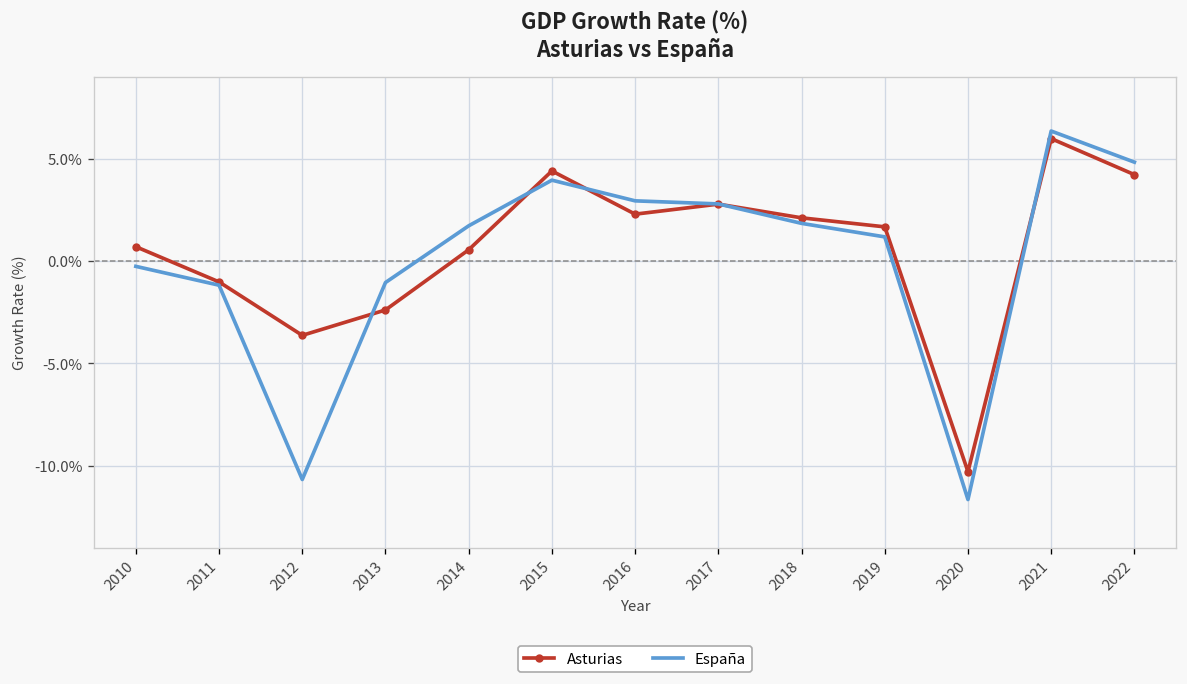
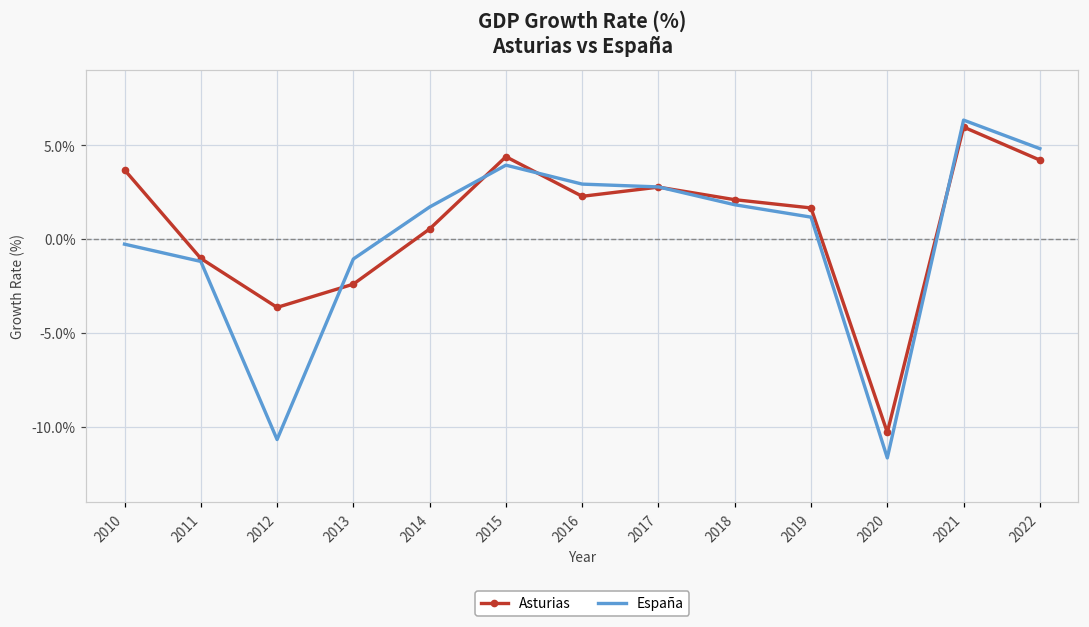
Asturias, 2010: 0.7% -> 3.7%
